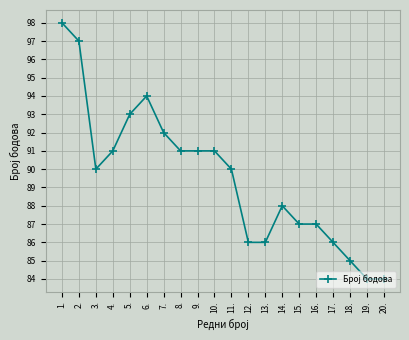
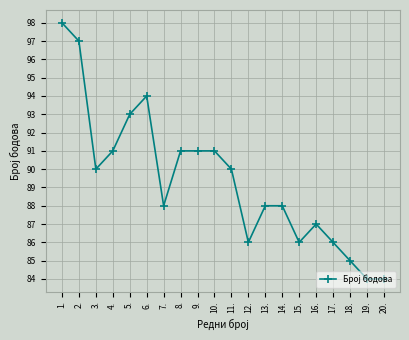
7.: 92 -> 88
13.: 86 -> 88
15.: 87 -> 86
